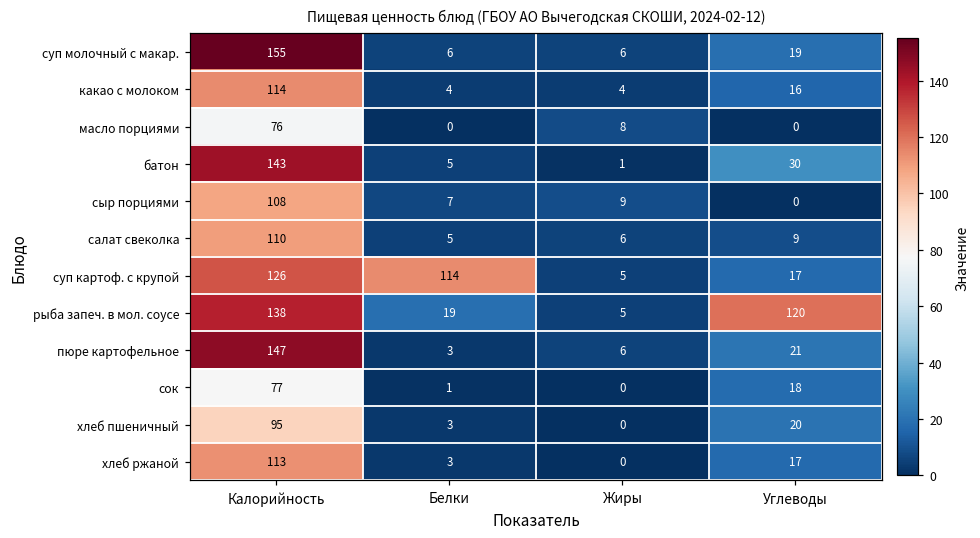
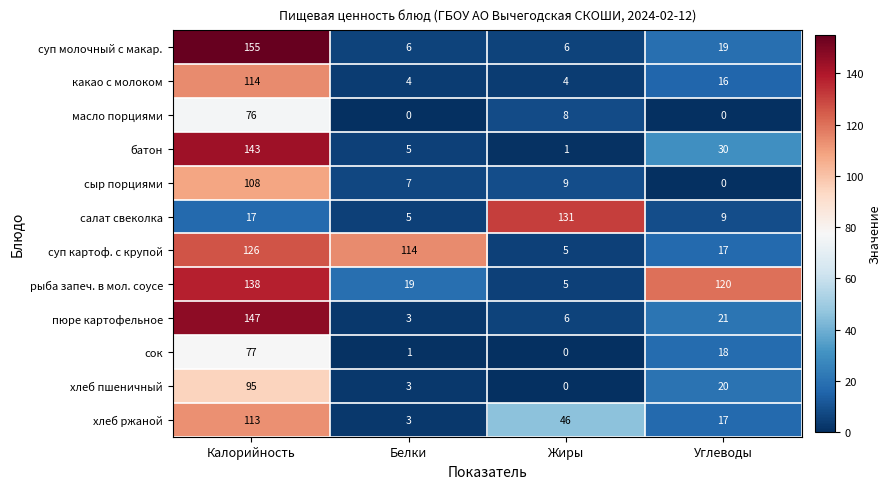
салат свеколка, Калорийность: 110 -> 17
салат свеколка, Жиры: 6 -> 131
хлеб ржаной, Жиры: 0 -> 46
